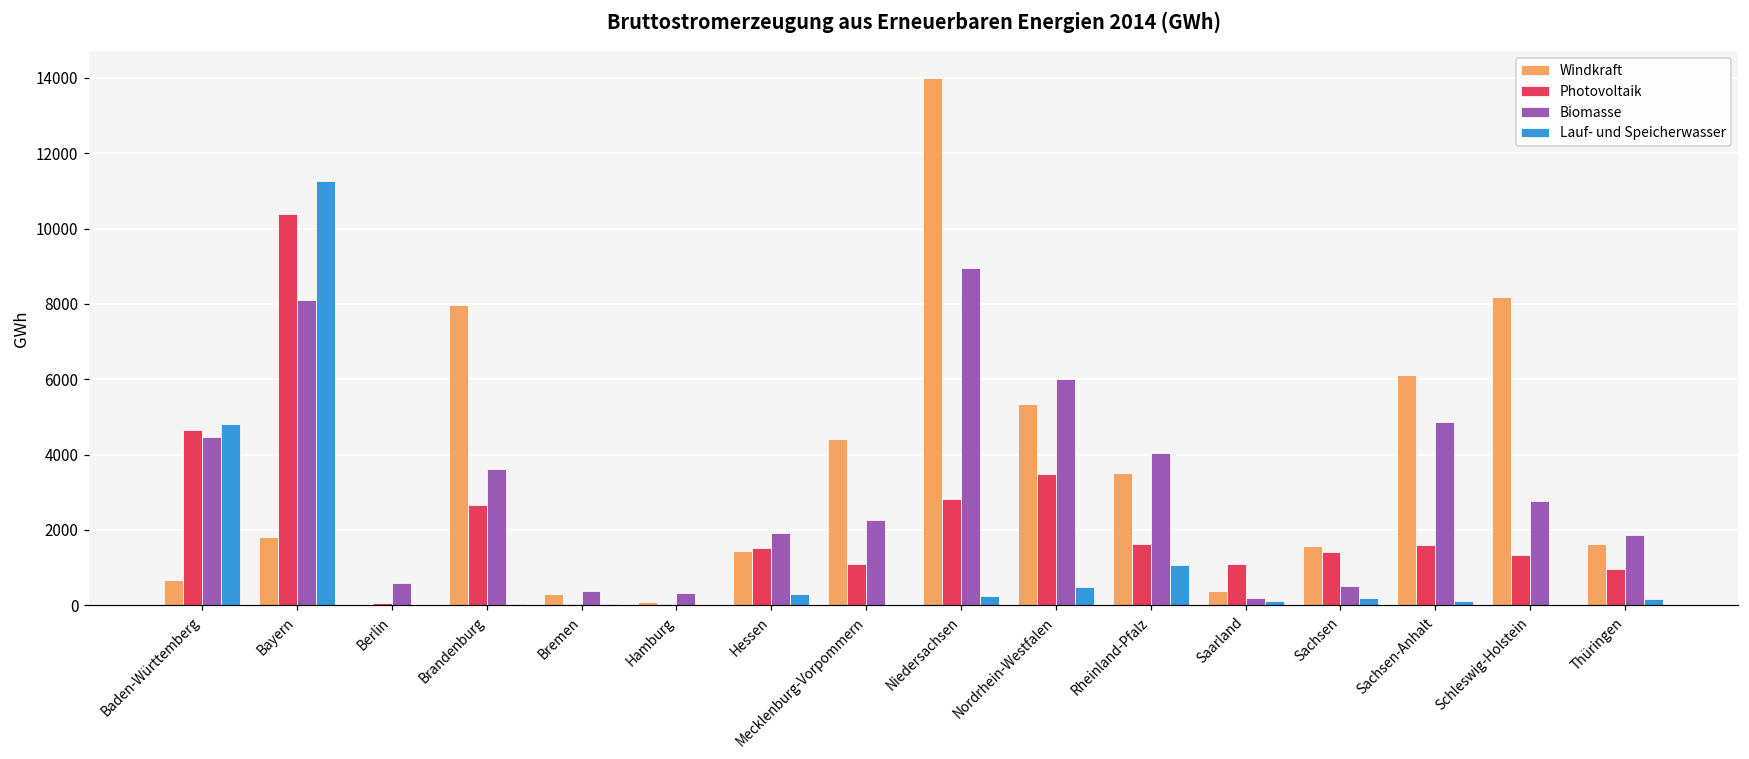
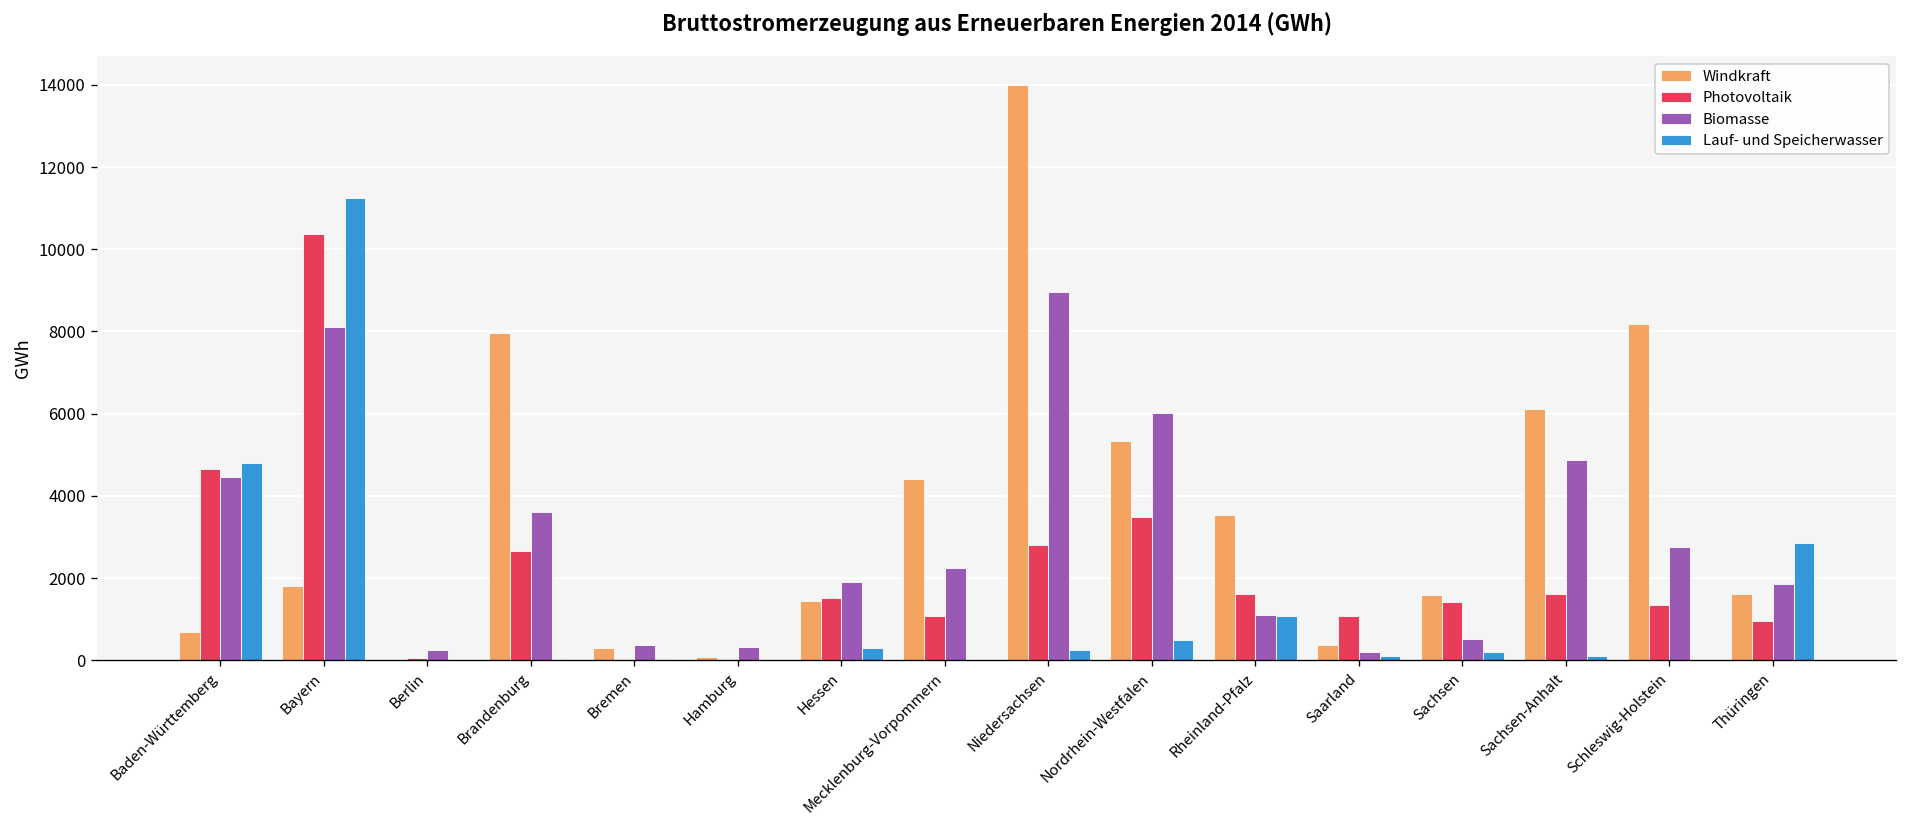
Biomasse, Berlin: 600 -> 200
Biomasse, Rheinland-Pfalz: 4000 -> 1100
Lauf- und Speicherwasser, Thüringen: 200 -> 2900
